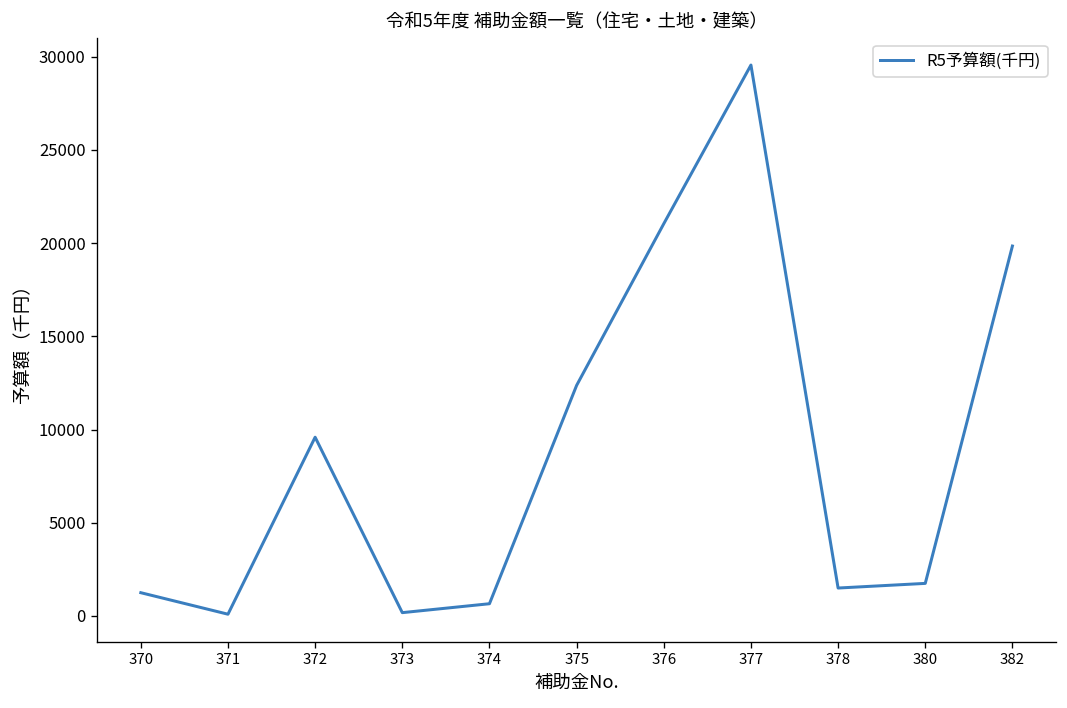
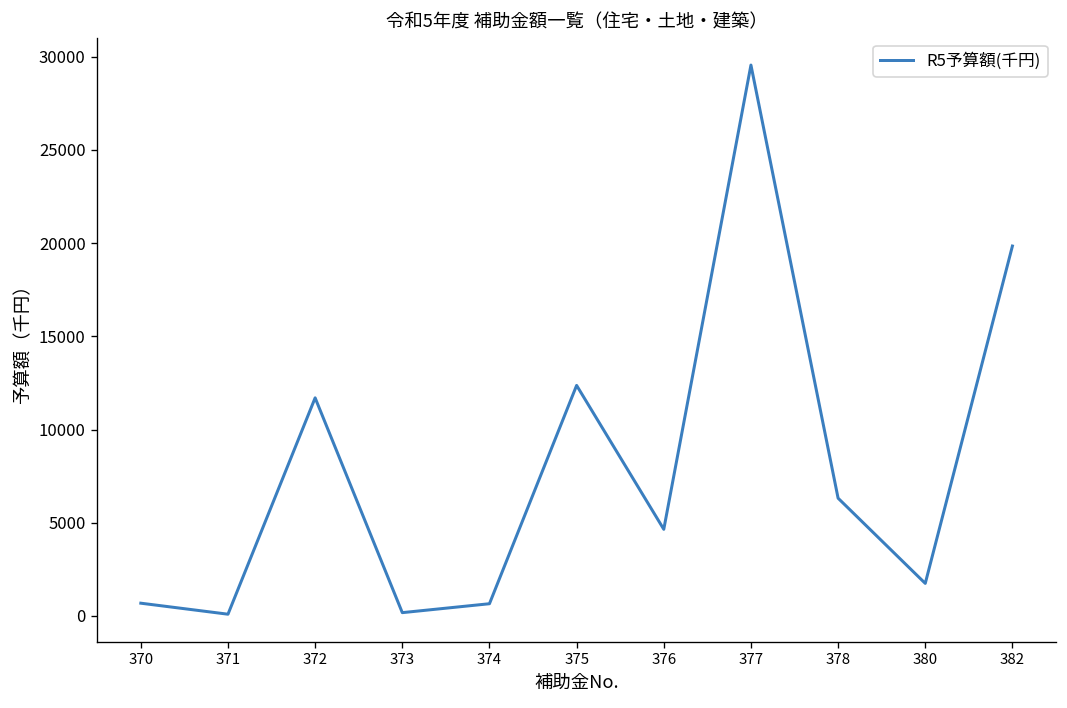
370: 1300 -> 700
372: 9600 -> 11700
376: 21000 -> 4700
378: 1500 -> 6300
